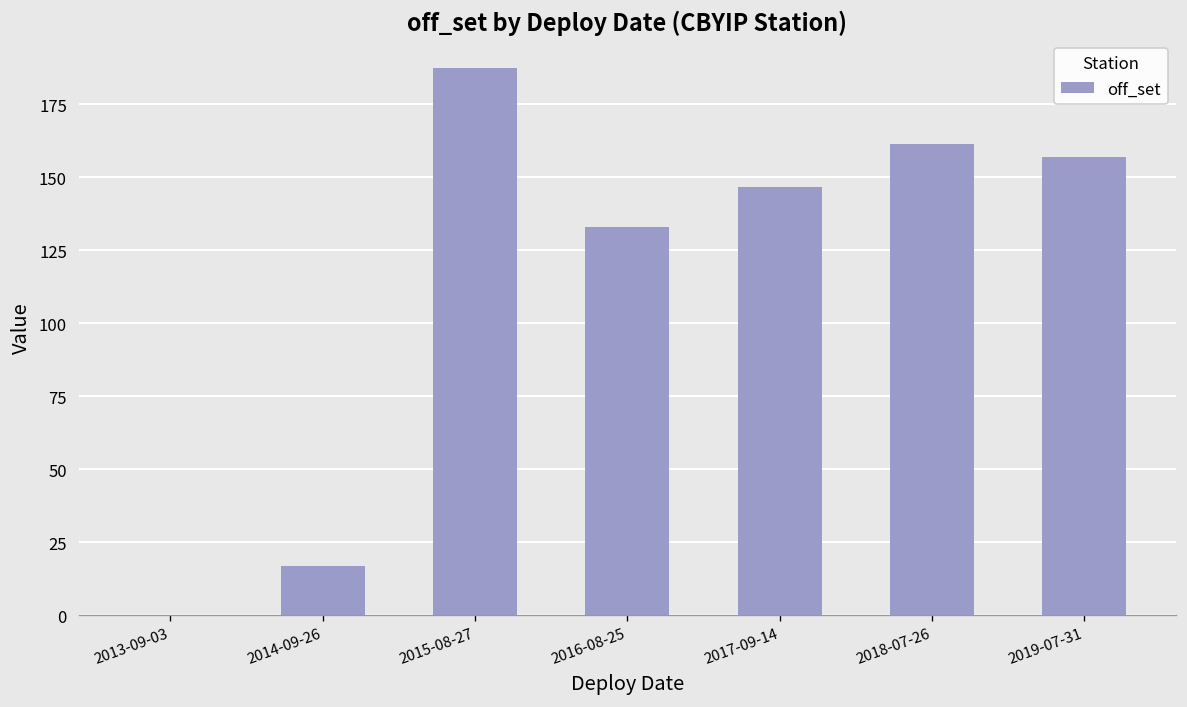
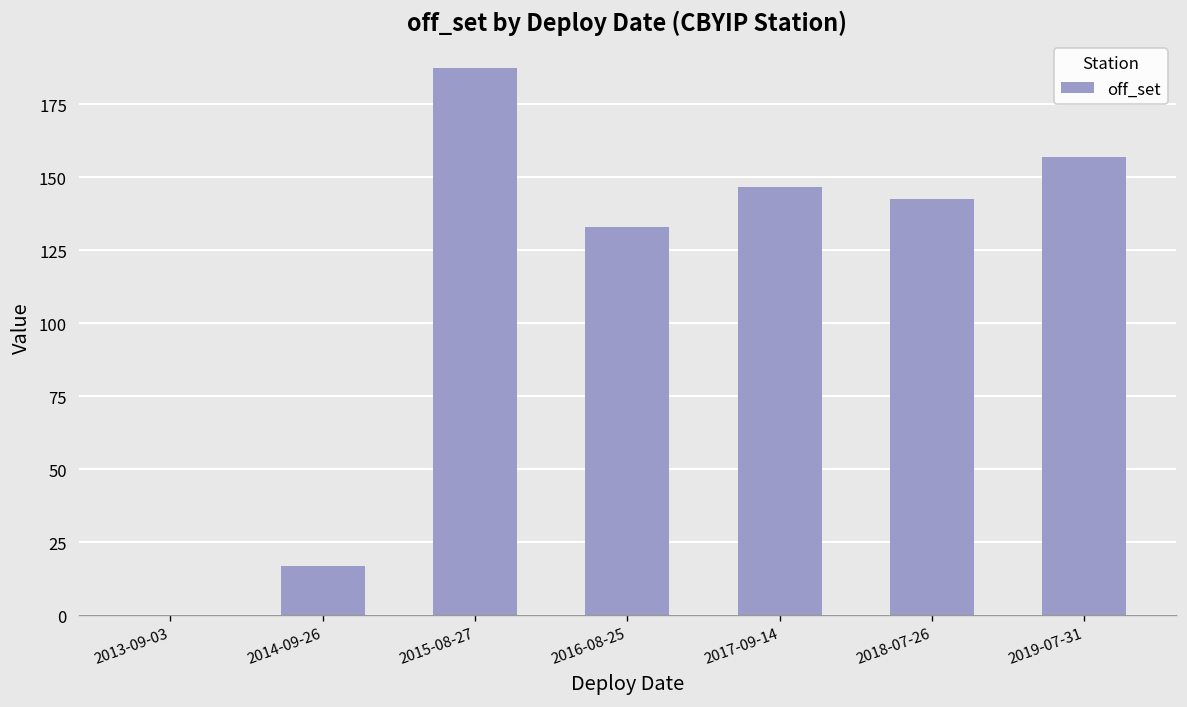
2018-07-26: 162 -> 143
